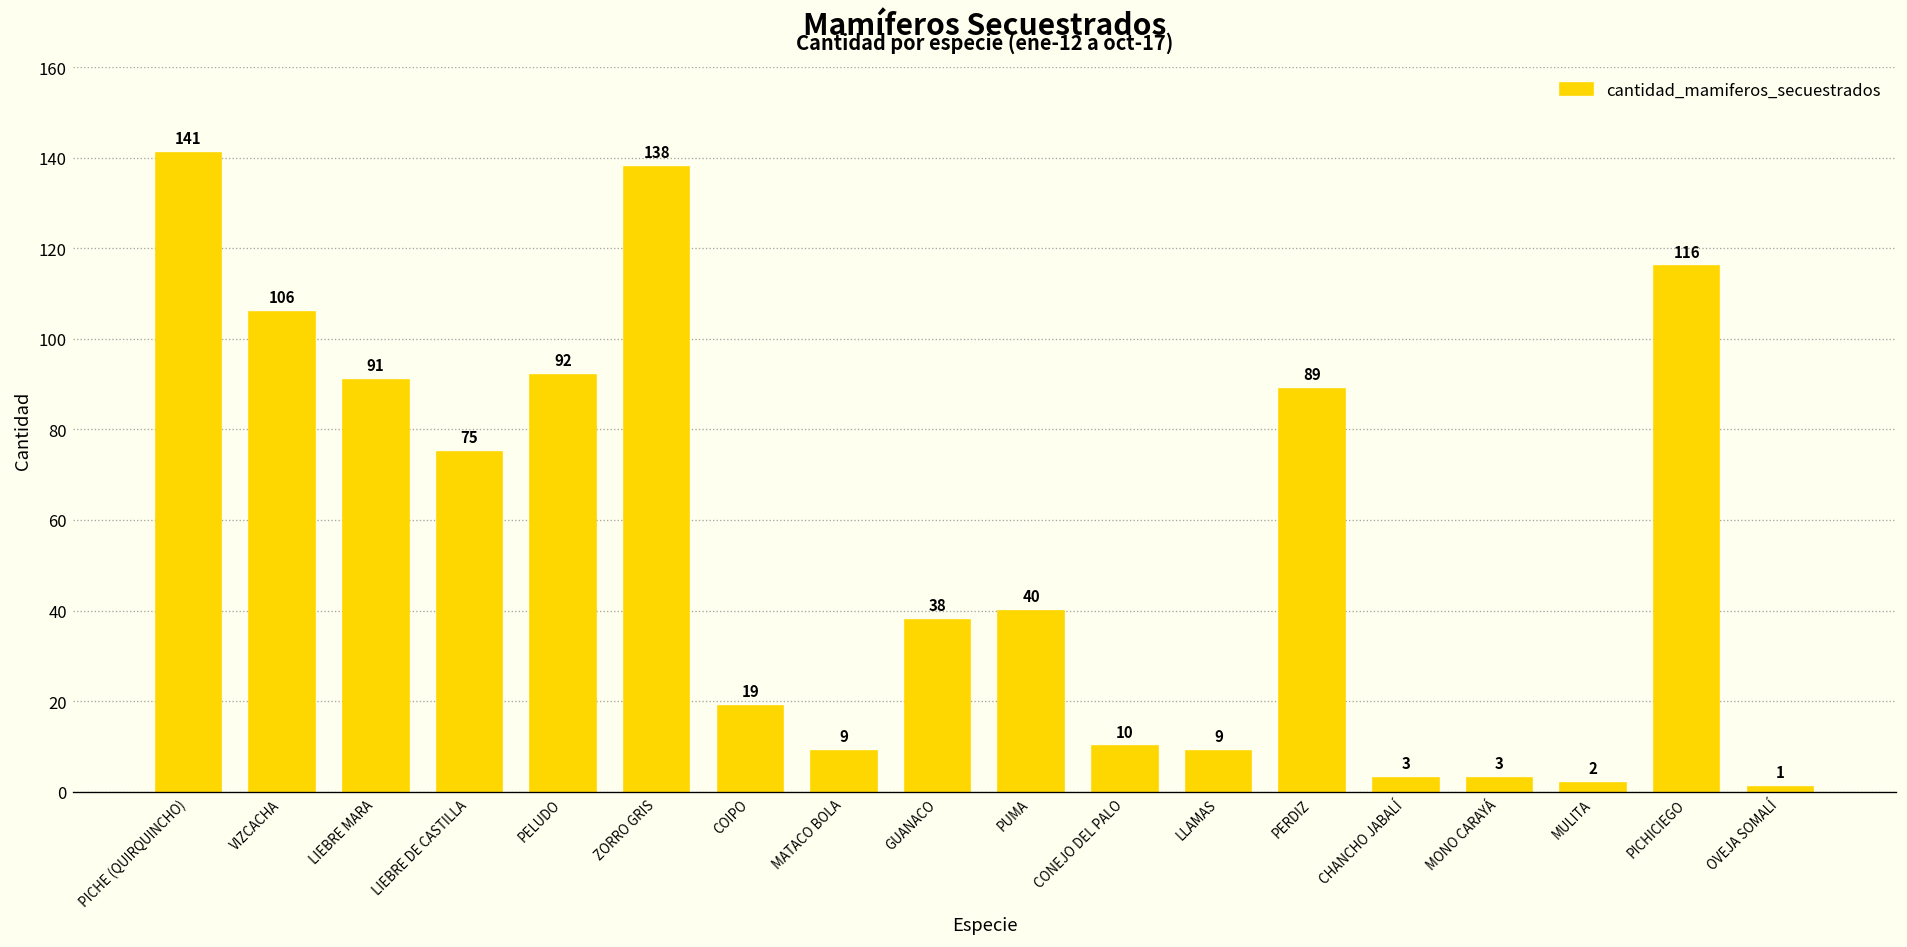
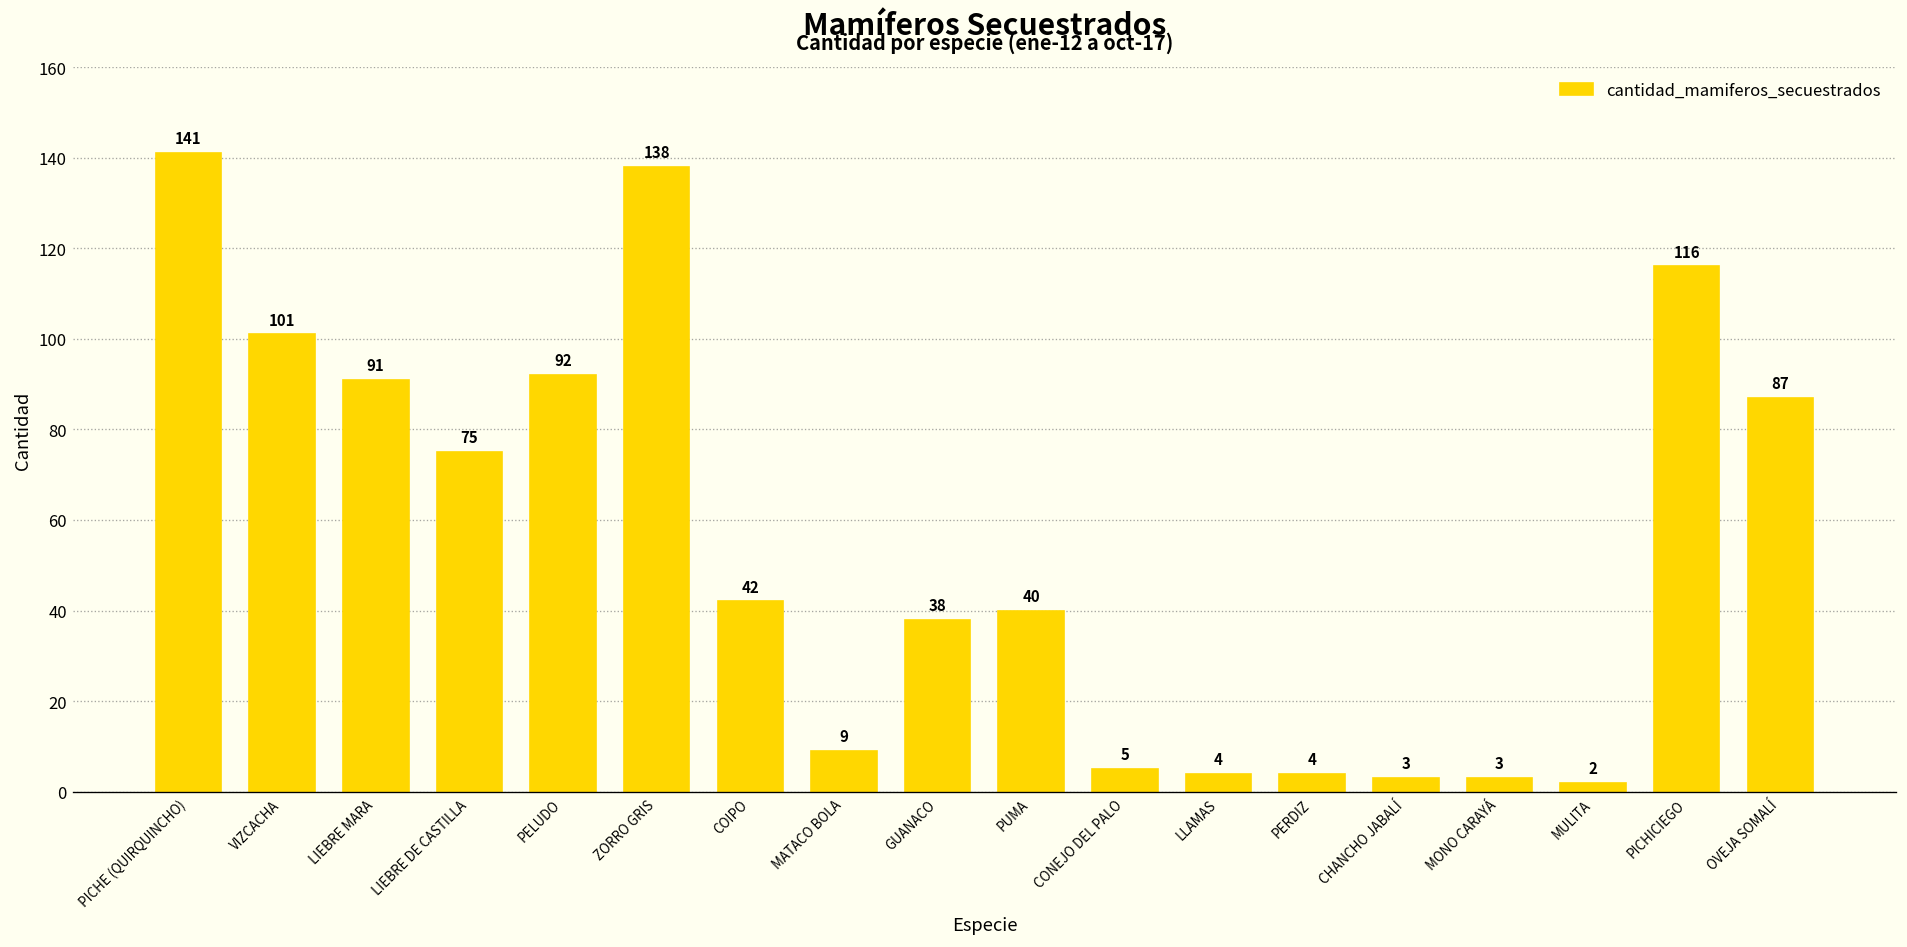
VIZCACHA: 106 -> 101
COIPO: 19 -> 42
CONEJO DEL PALO: 10 -> 5
LLAMAS: 9 -> 4
PERDIZ: 89 -> 4
OVEJA SOMALÍ: 1 -> 87
